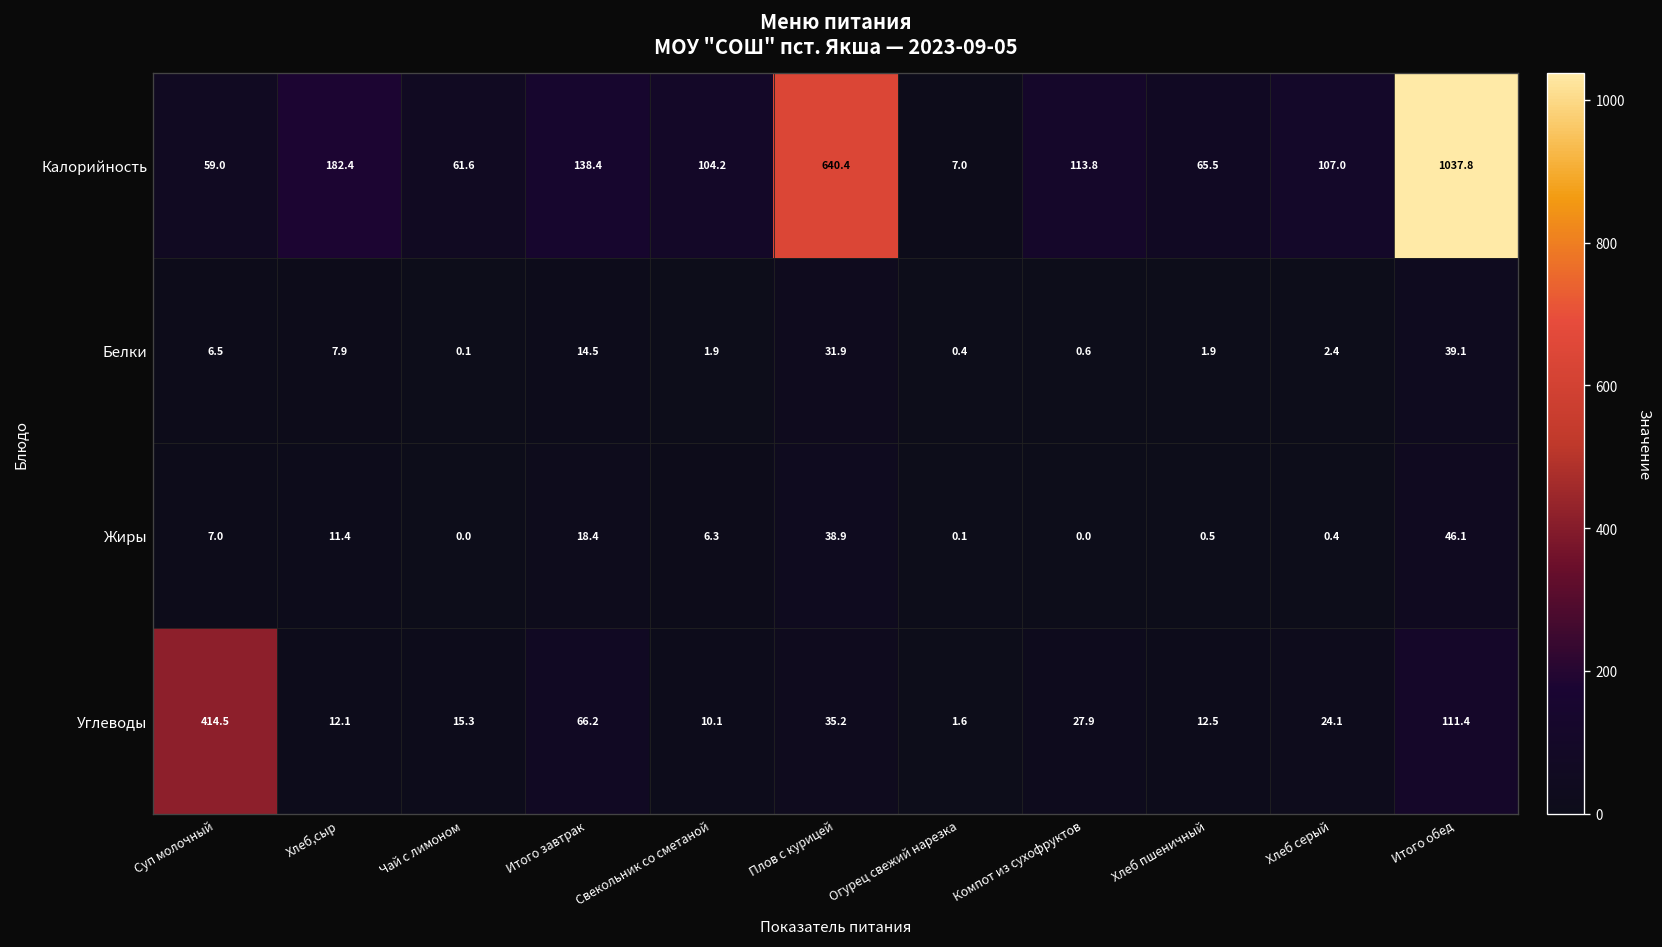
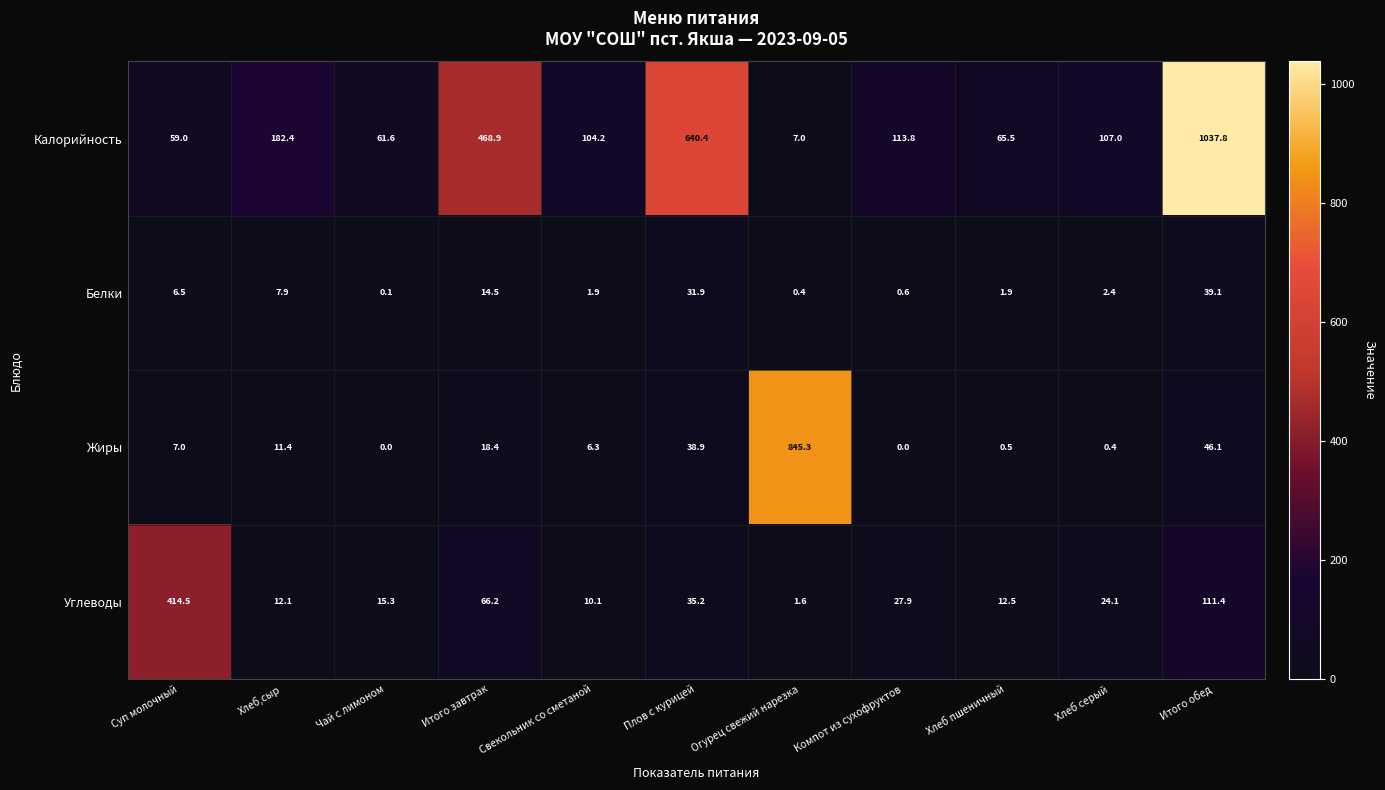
Калорийность, Итого завтрак: 138.4 -> 468.9
Жиры, Огурец свежий нарезка: 0.1 -> 845.3
